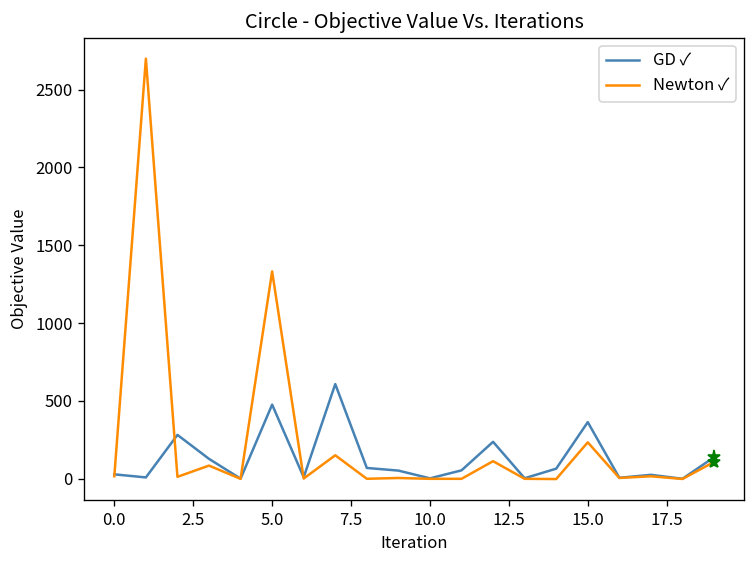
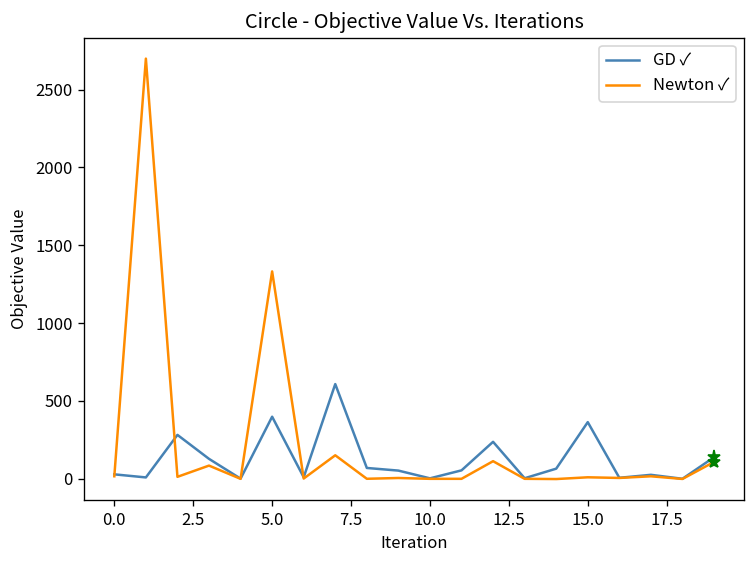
GD ✓, 5.0: 480 -> 400
Newton ✓, 15.0: 230 -> 10
